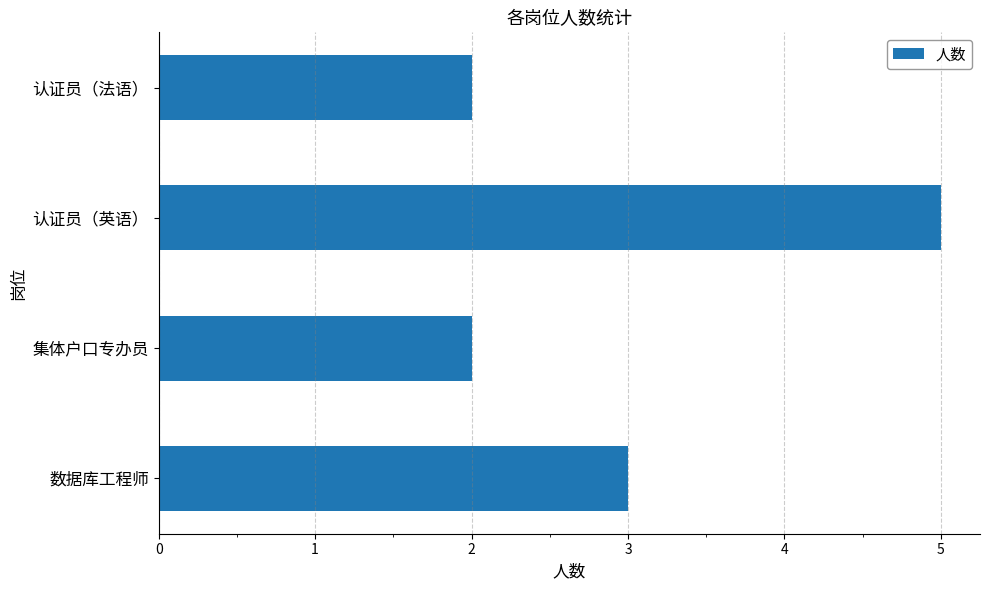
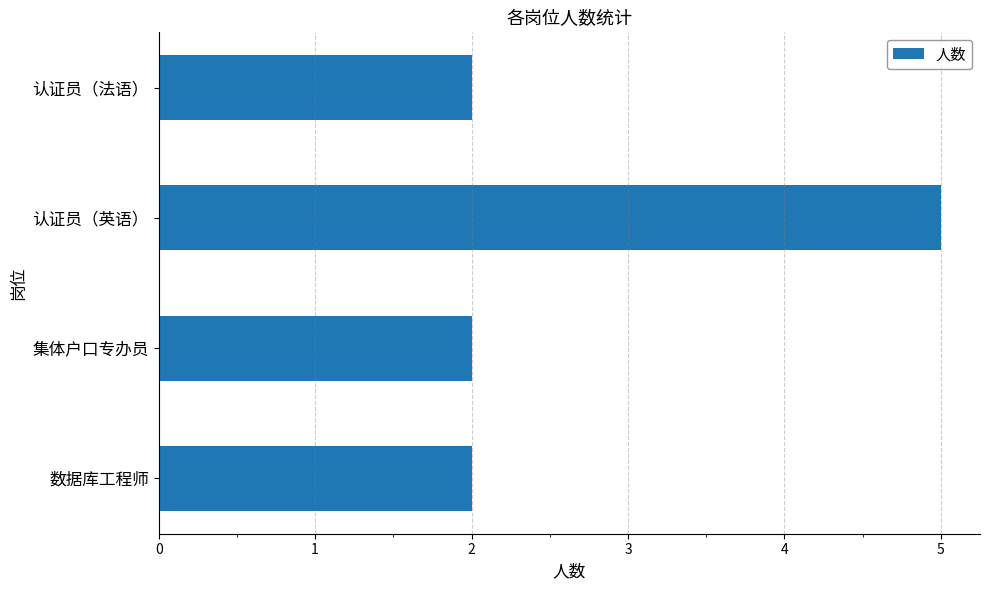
数据库工程师: 3 -> 2
